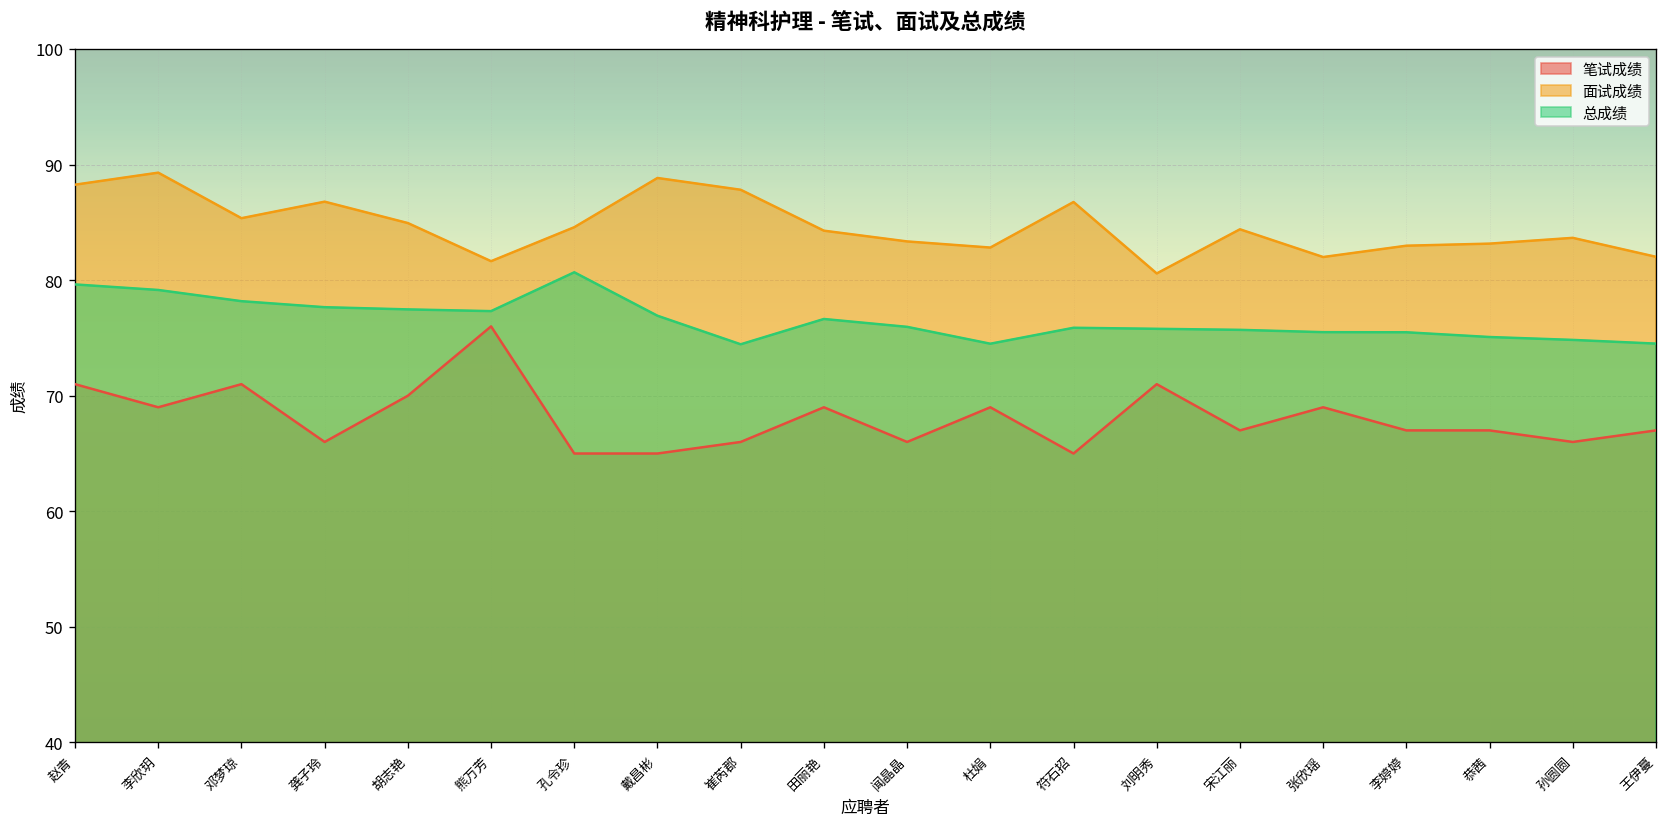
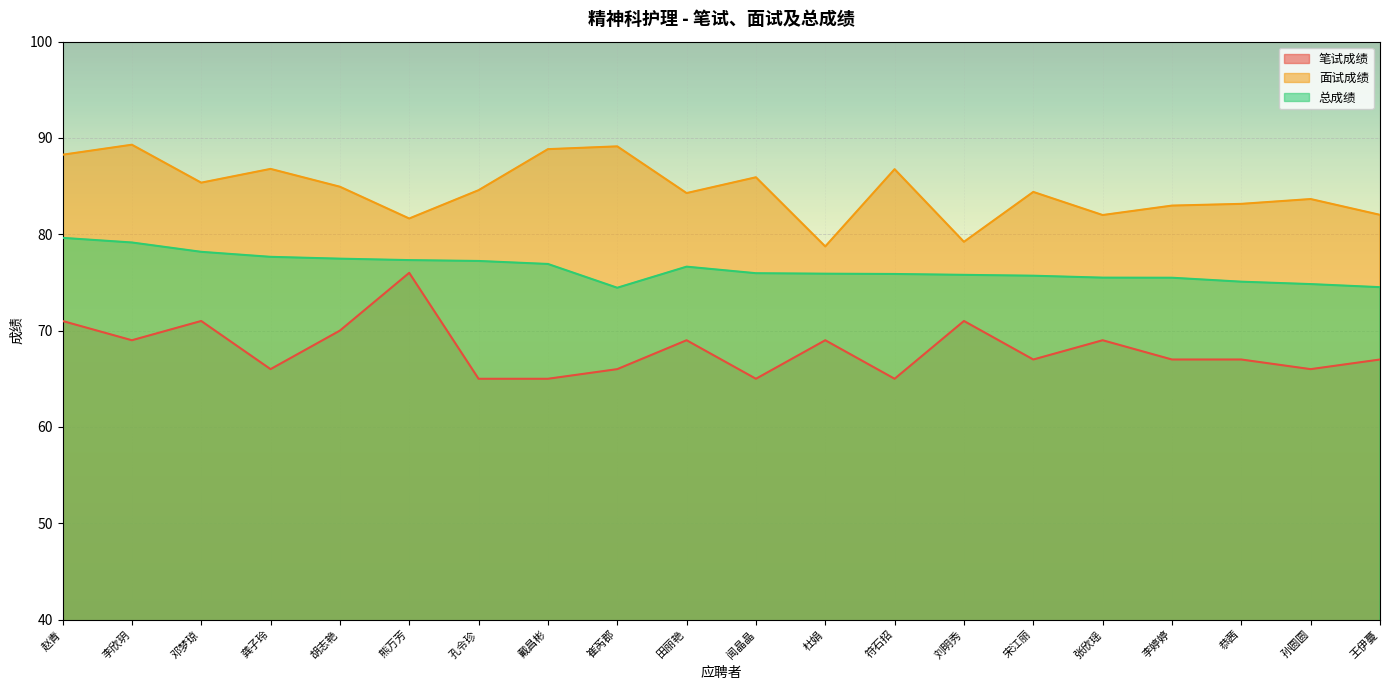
总成绩, 孔令珍: 81 -> 77
面试成绩, 崔芮郡: 88 -> 89
笔试成绩, 闻晶晶: 66 -> 65
面试成绩, 闻晶晶: 83 -> 86
面试成绩, 杜娟: 83 -> 79
总成绩, 杜娟: 75 -> 76
面试成绩, 刘明秀: 81 -> 79
